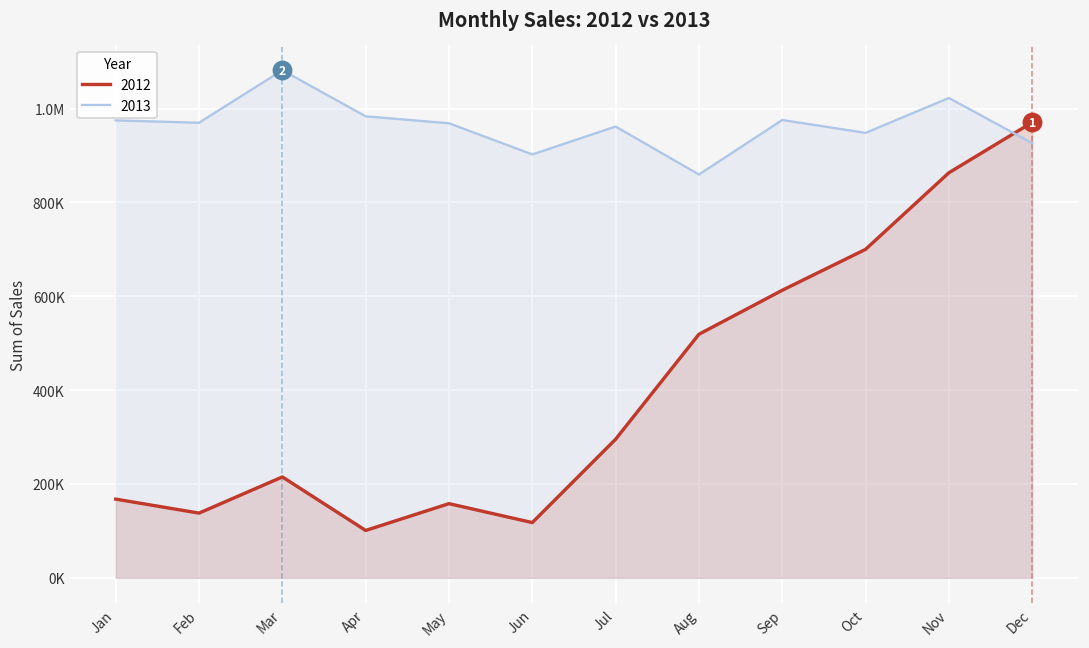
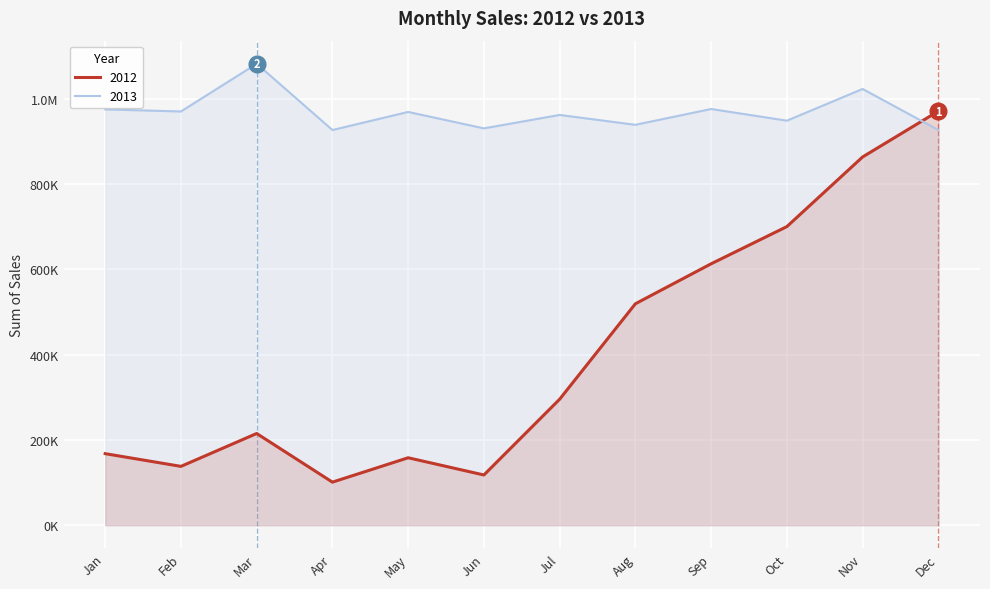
2013, Apr: 980000 -> 930000
2013, Jun: 900000 -> 930000
2013, Aug: 860000 -> 940000
